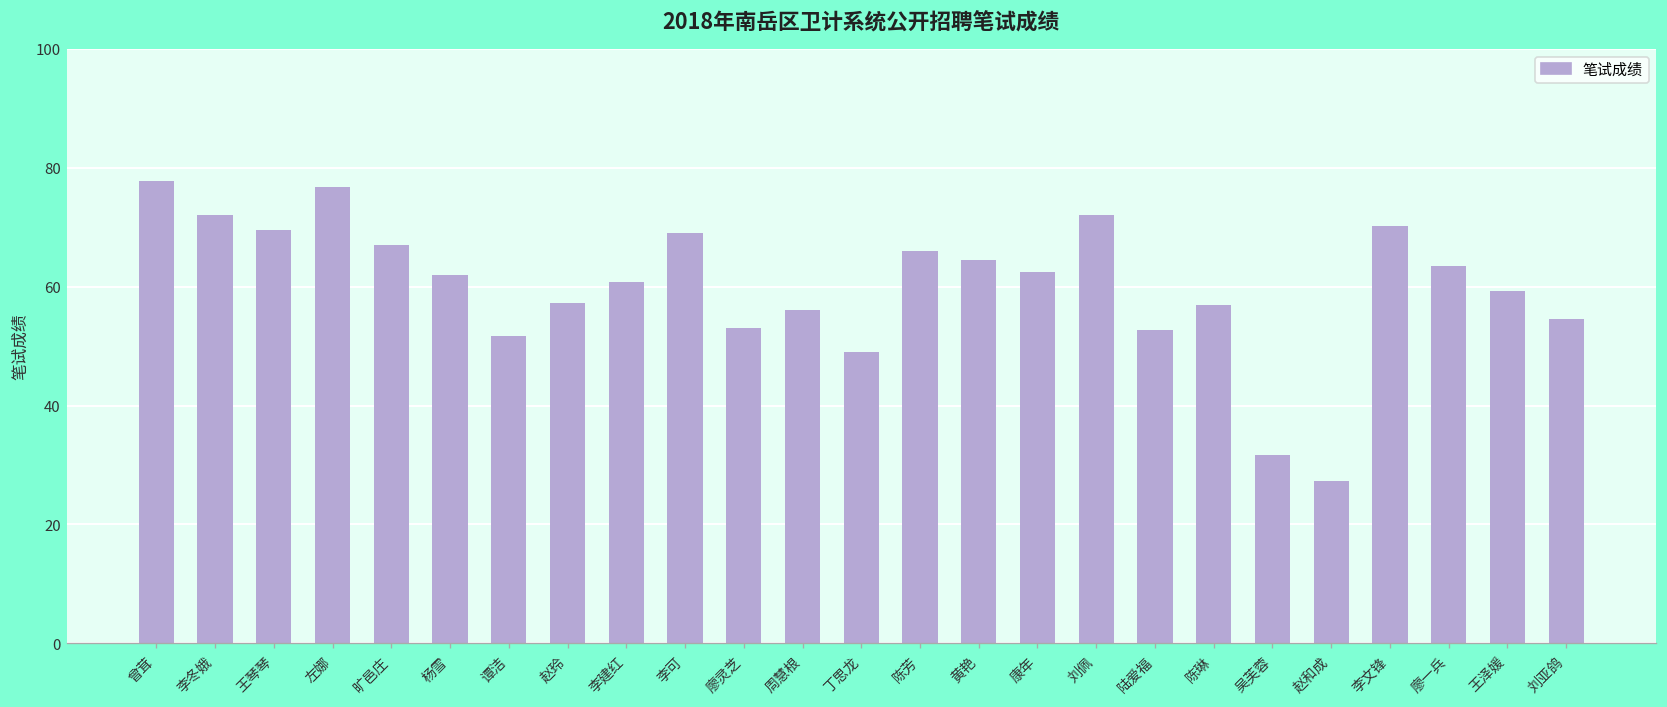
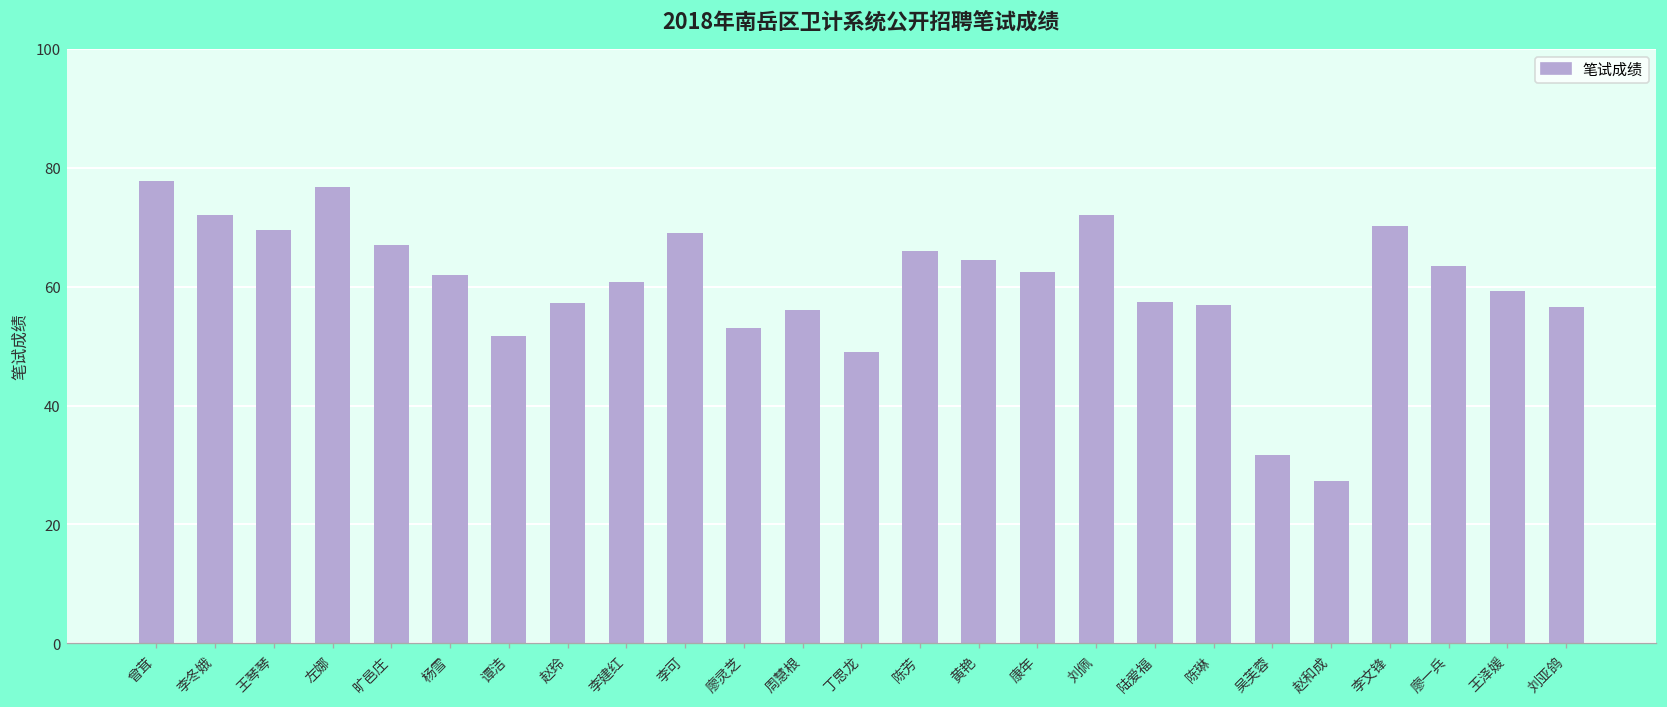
陆爱福: 53 -> 58
刘亚鸽: 55 -> 57
